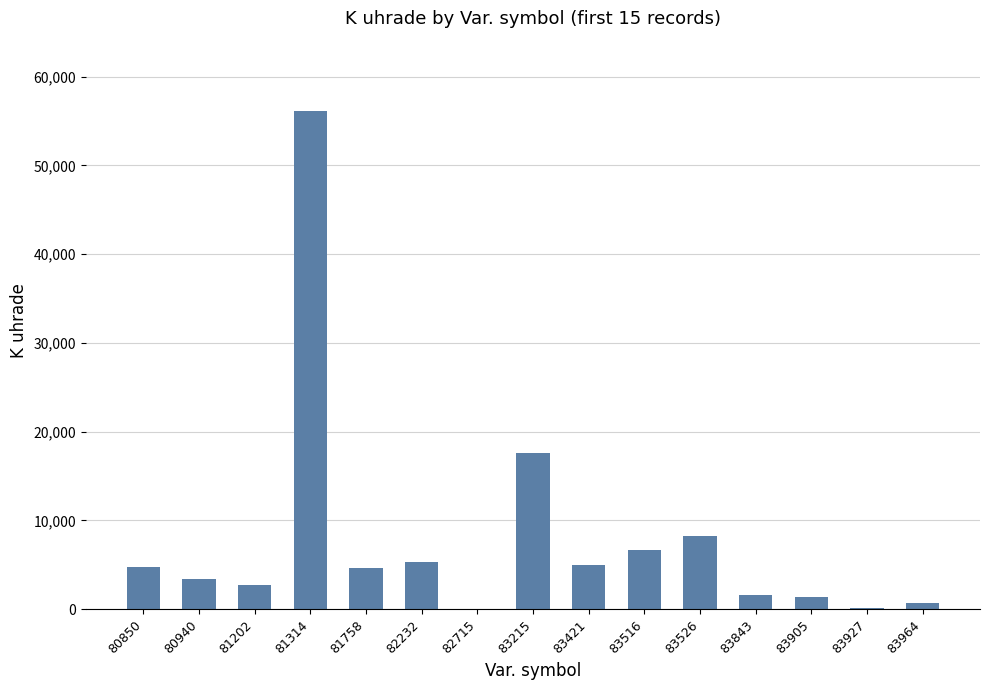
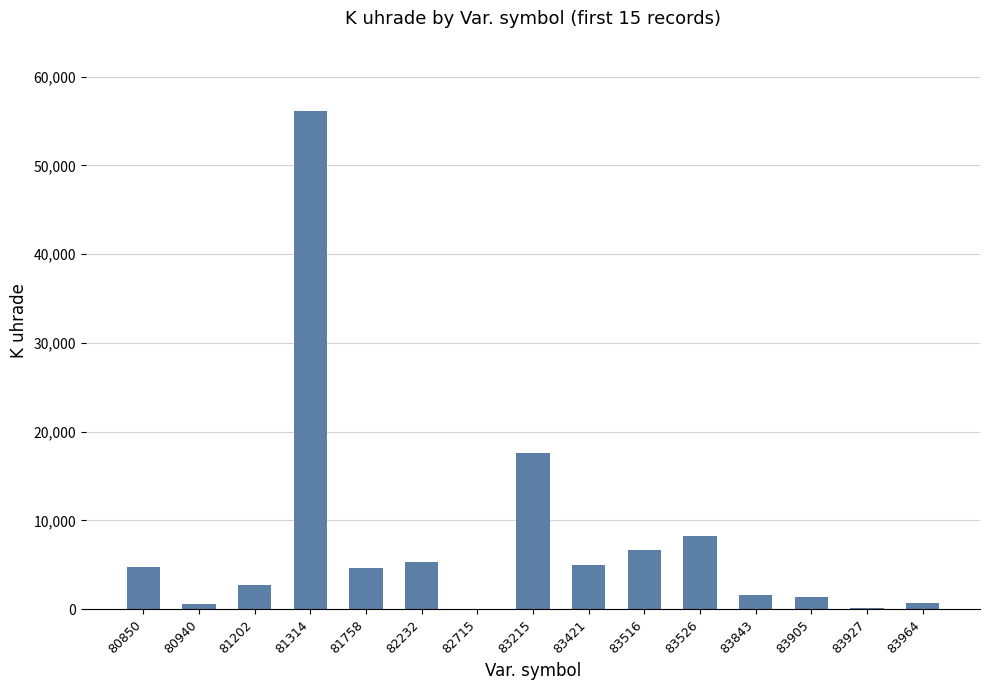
80940: 3,000 -> 1,000
